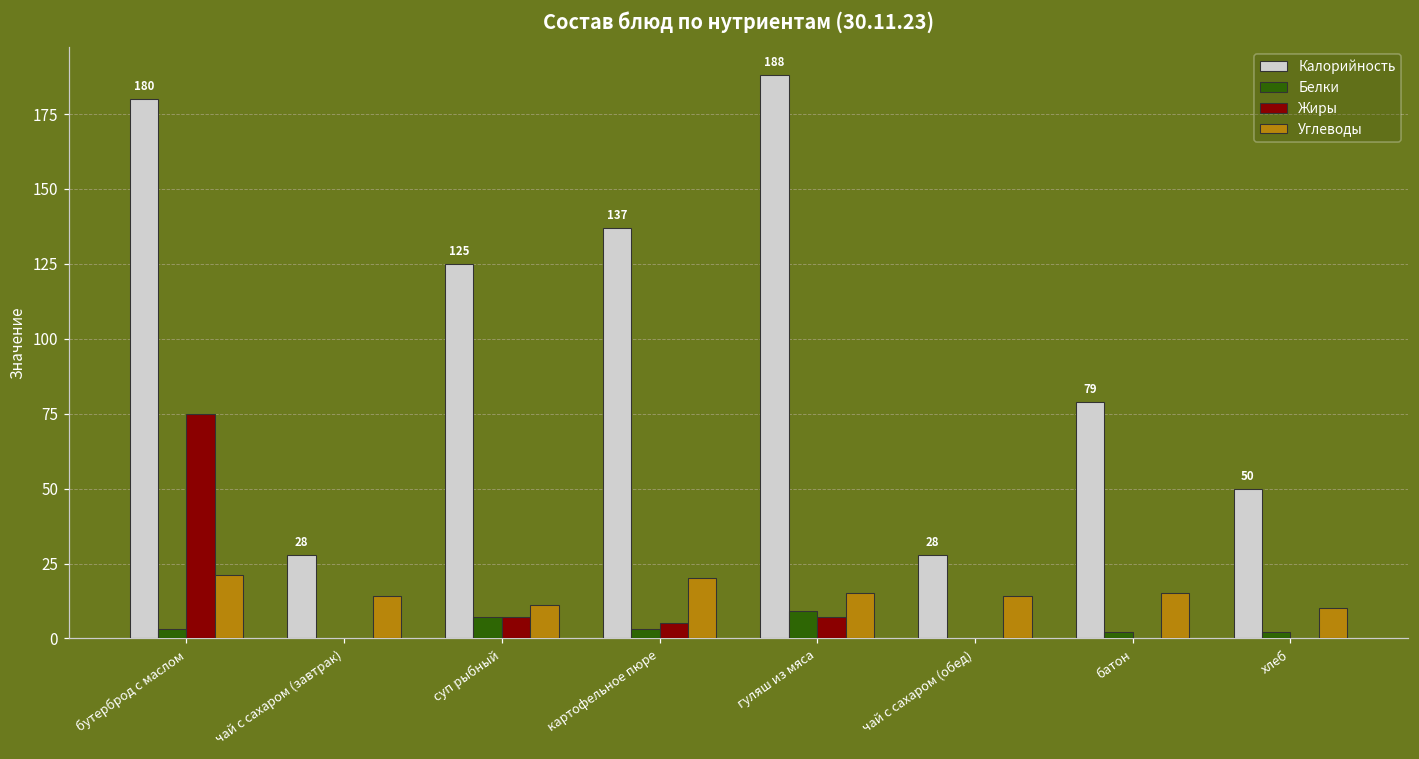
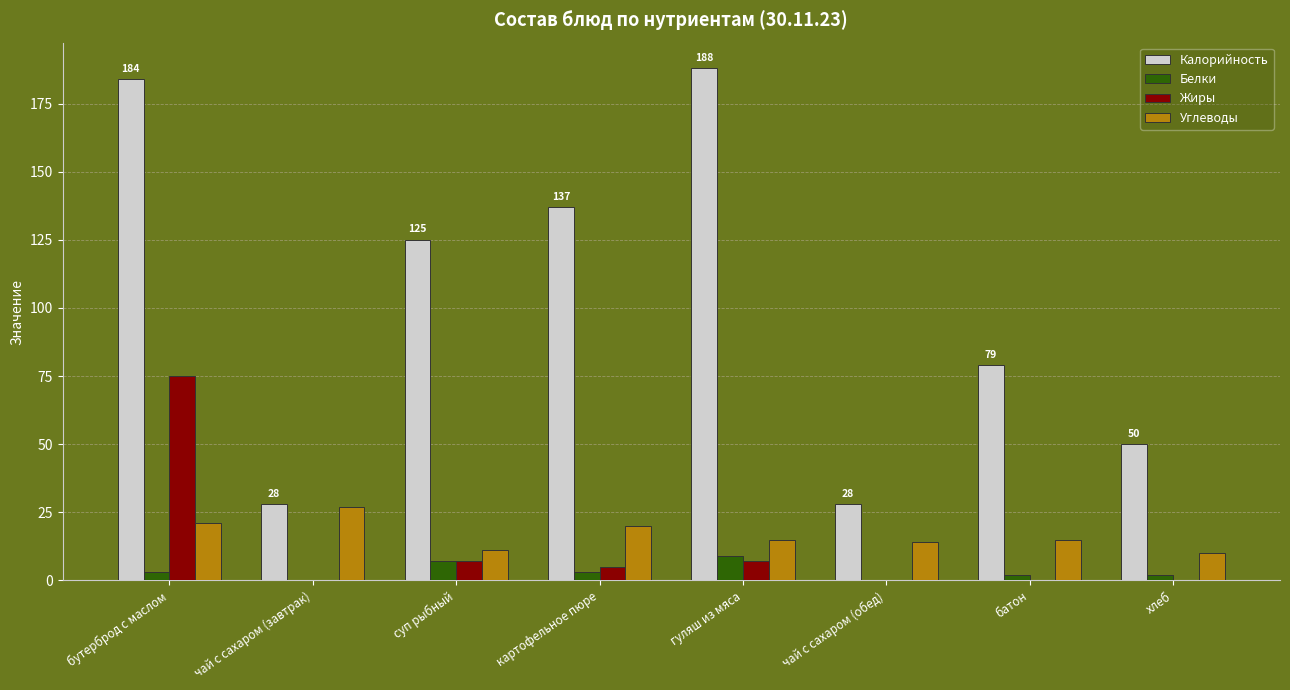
Калорийность, бутерброд с маслом: 180 -> 184
Углеводы, чай с сахаром (завтрак): 14 -> 27
